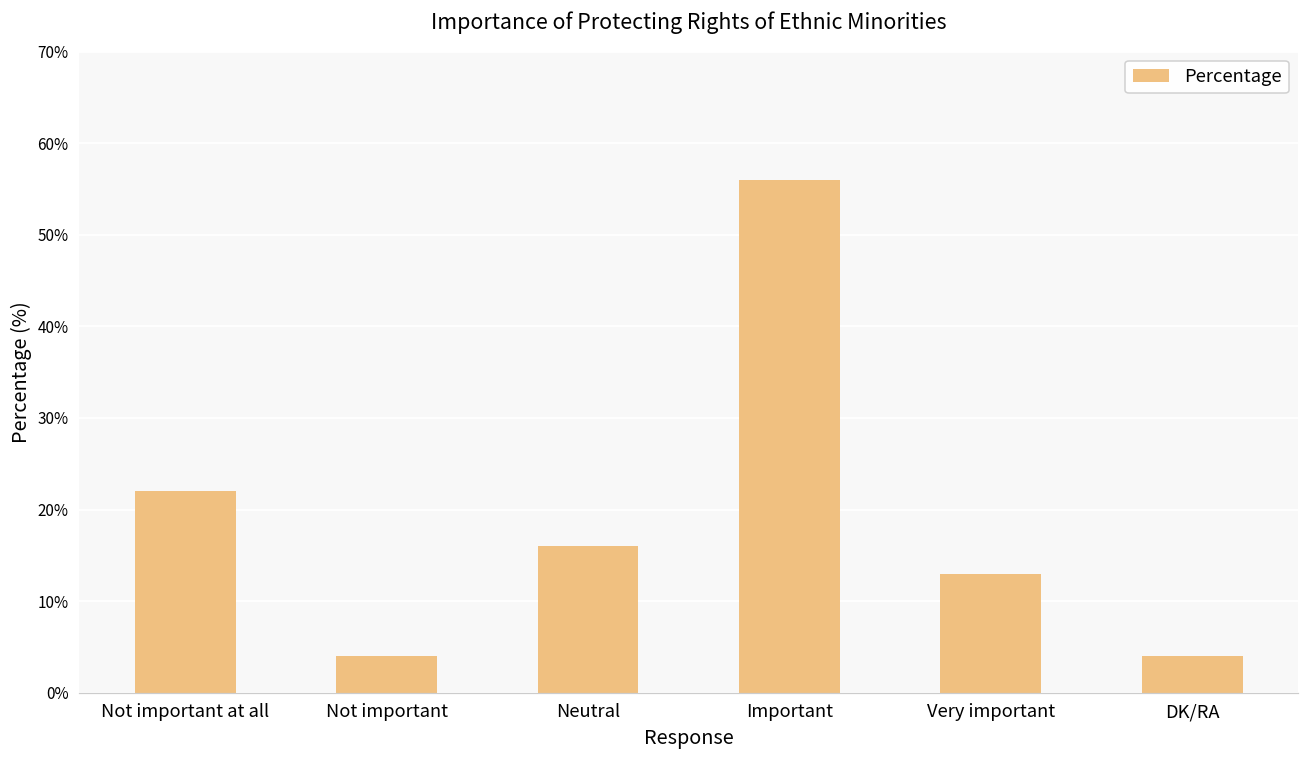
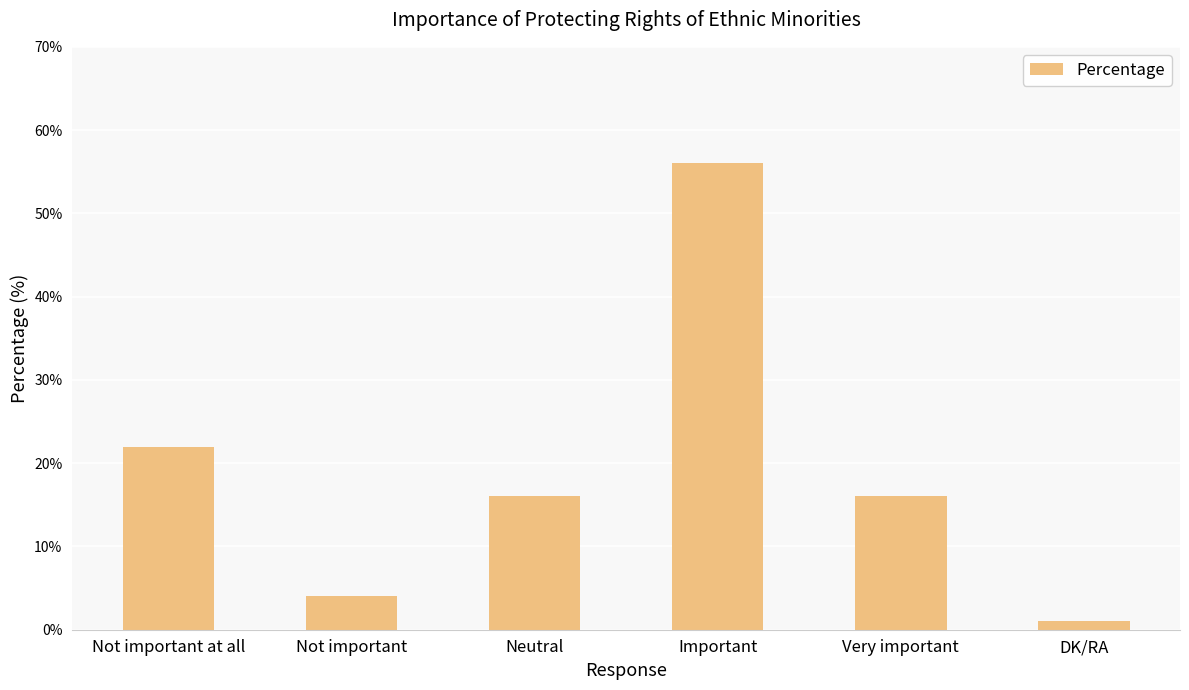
Very important: 13% -> 16%
DK/RA: 4% -> 1%
